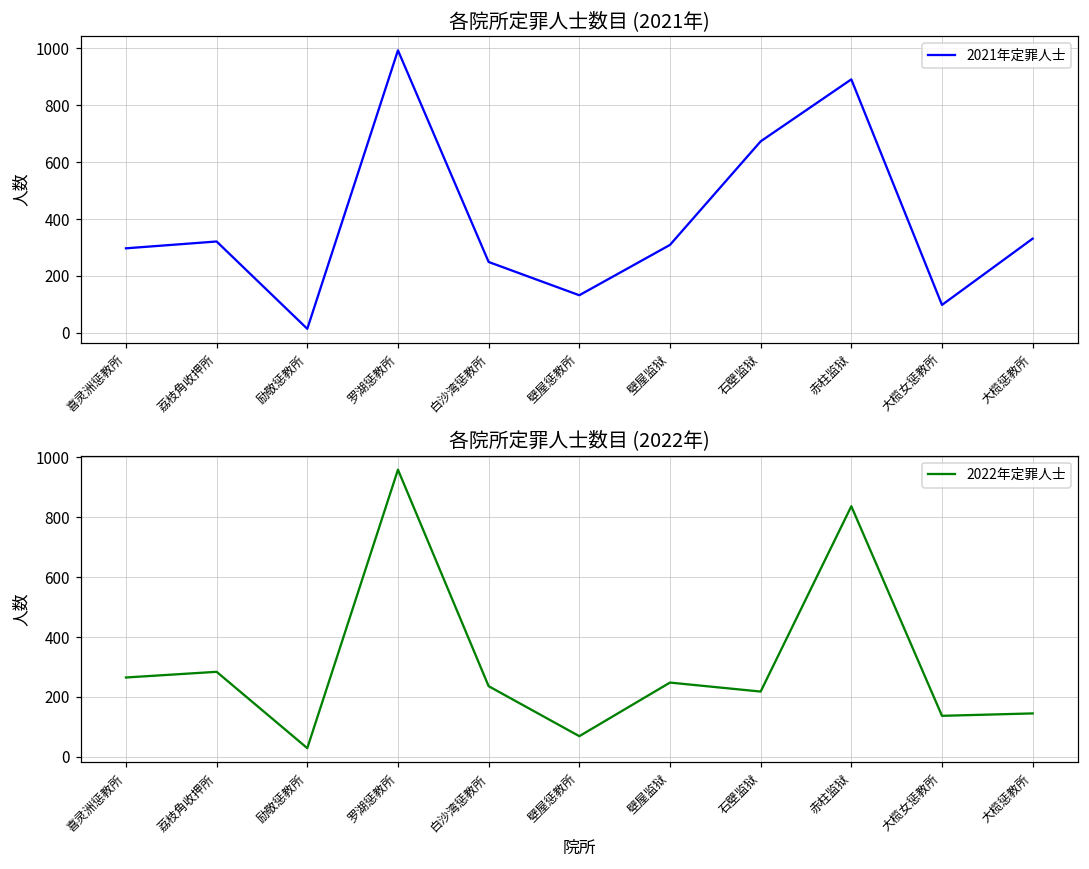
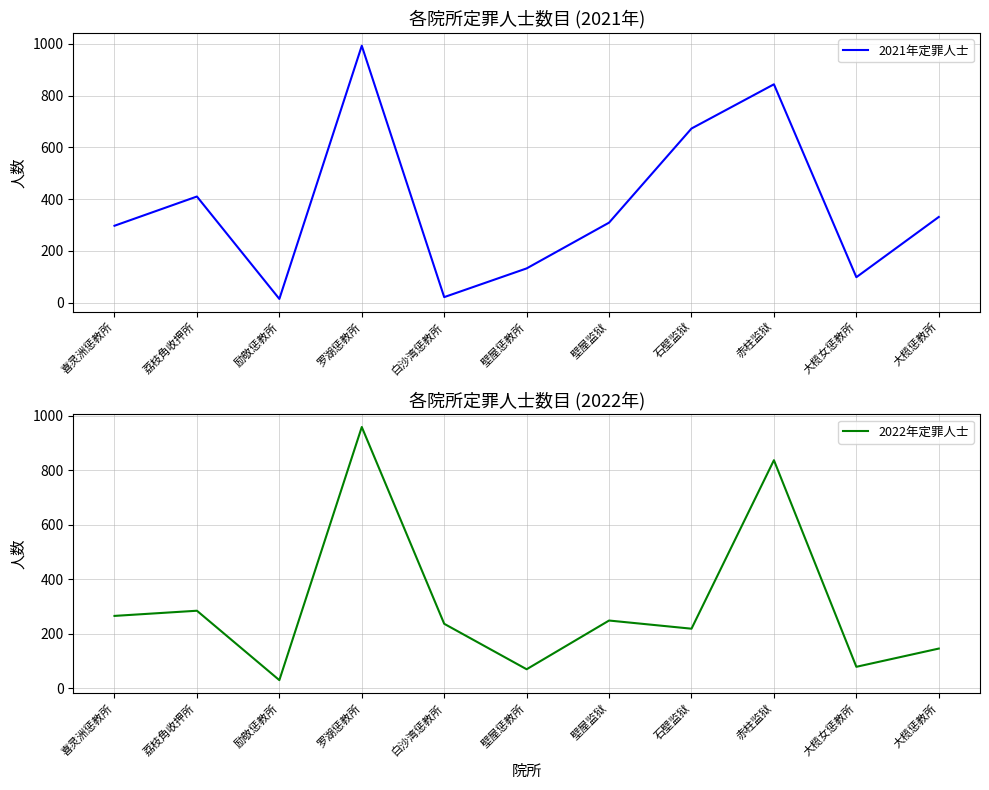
各院所定罪人士数目 (2021年), 荔枝角收押所: 320 -> 410
各院所定罪人士数目 (2021年), 白沙湾惩教所: 250 -> 20
各院所定罪人士数目 (2021年), 赤柱监狱: 890 -> 840
各院所定罪人士数目 (2022年), 大榄女惩教所: 140 -> 80
